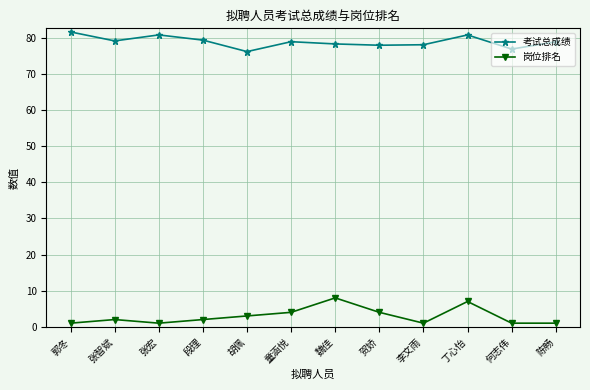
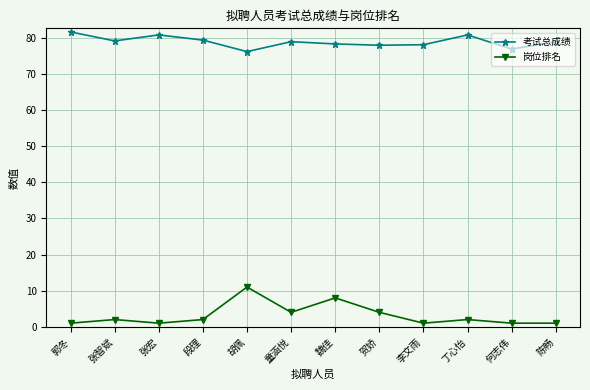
岗位排名, 胡佩: 3 -> 11
岗位排名, 丁心怡: 7 -> 2
